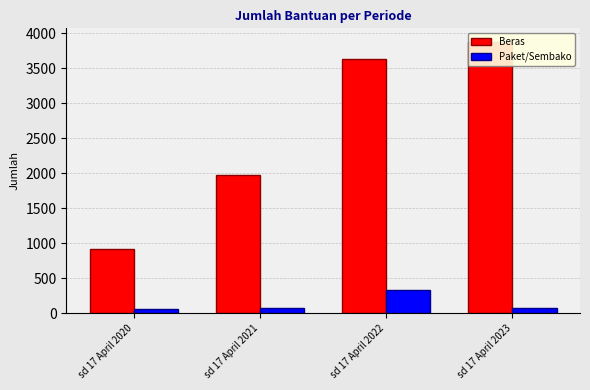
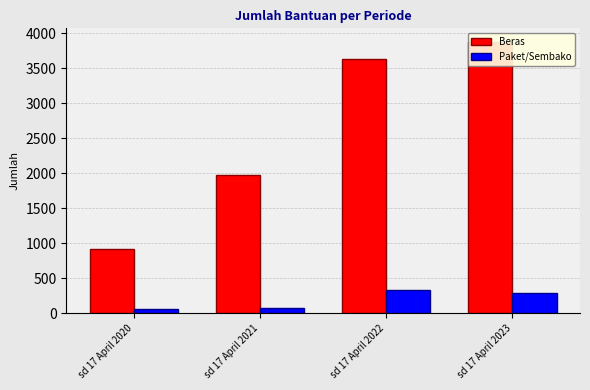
Paket/Sembako, sd 17 April 2023: 100 -> 300
